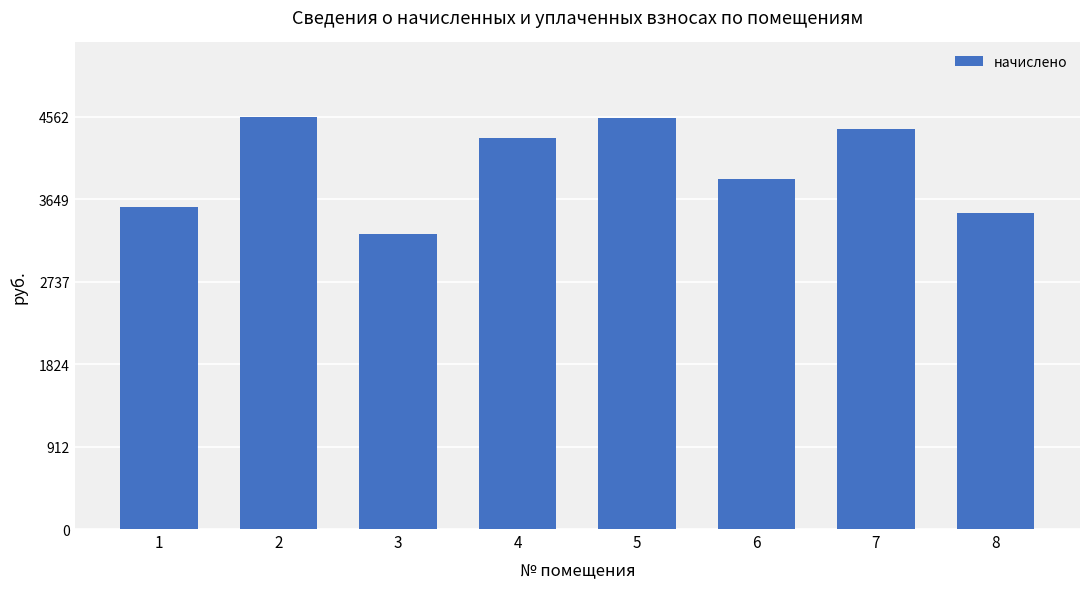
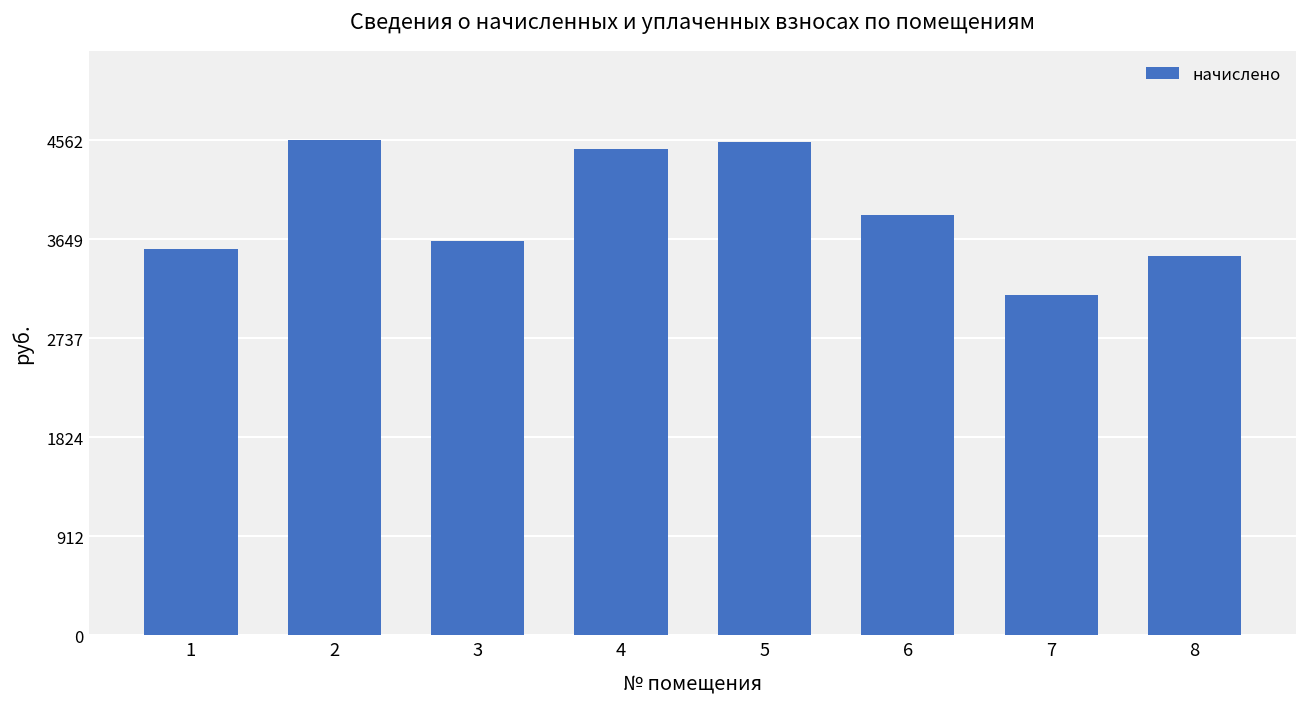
3: 3300 -> 3600
4: 4300 -> 4500
7: 4400 -> 3100
